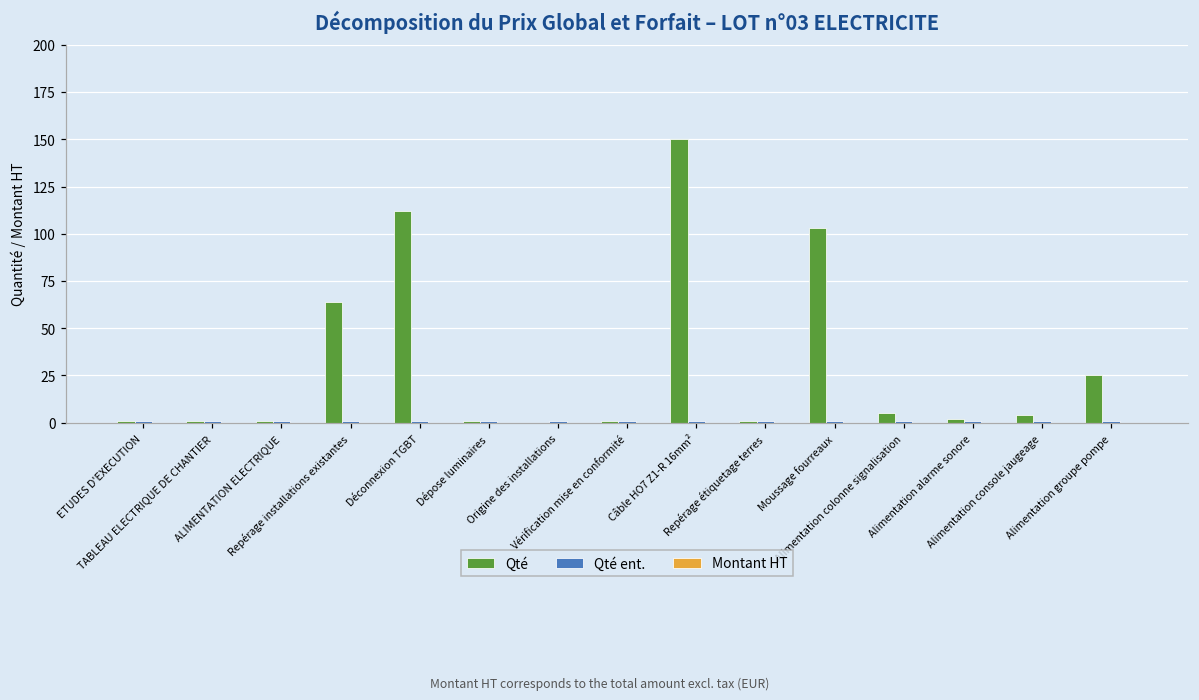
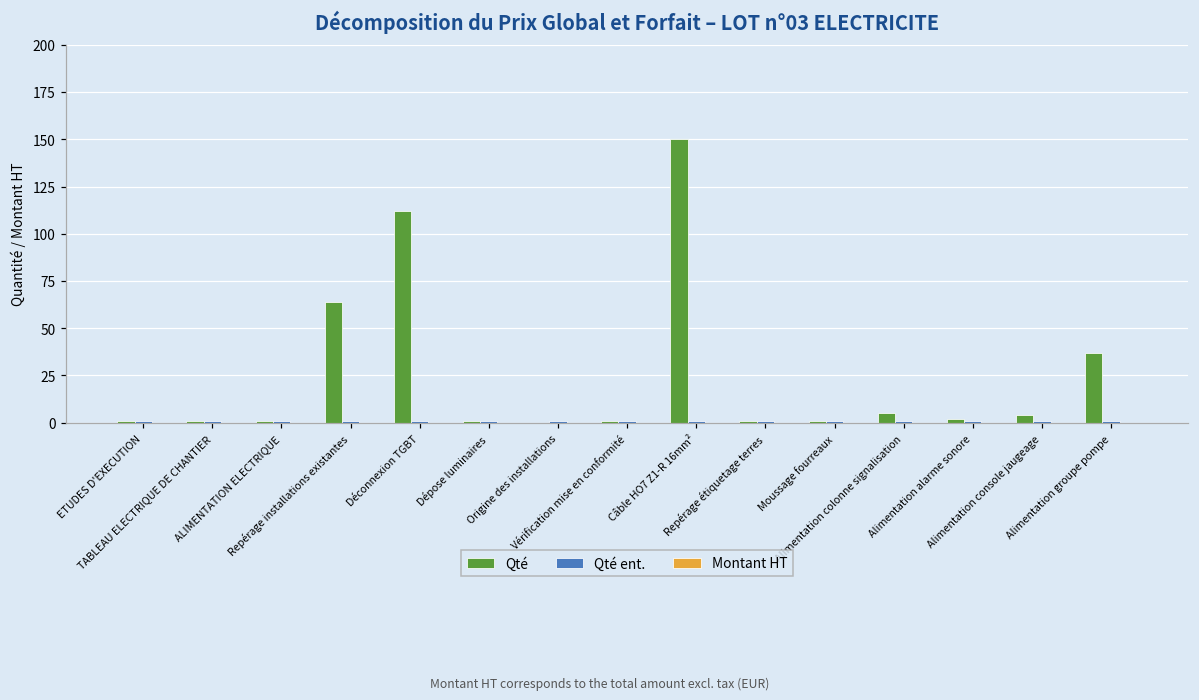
Qté, Moussage fourreaux: 103 -> 1
Qté, Alimentation groupe pompe: 25 -> 37
